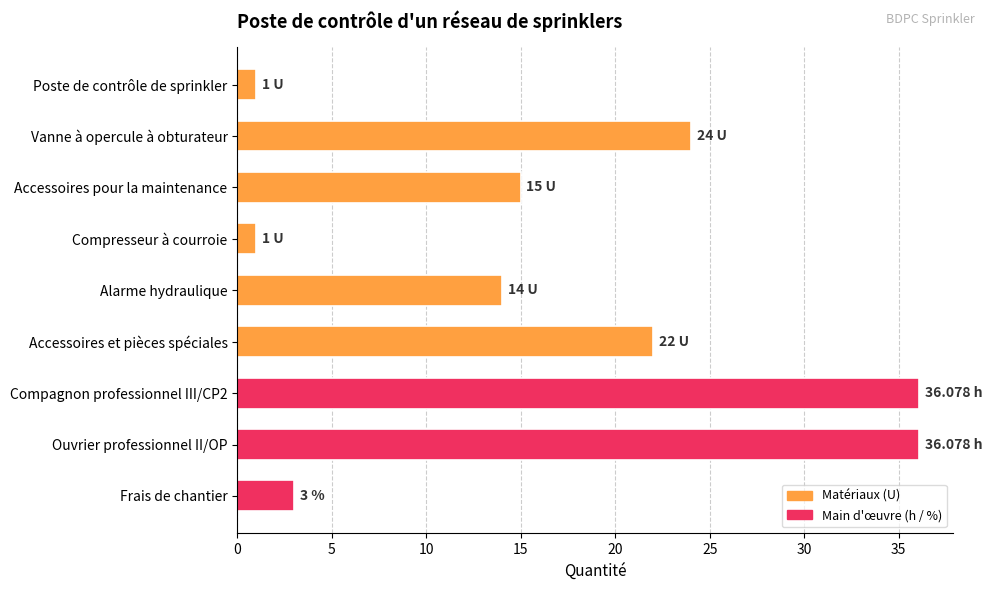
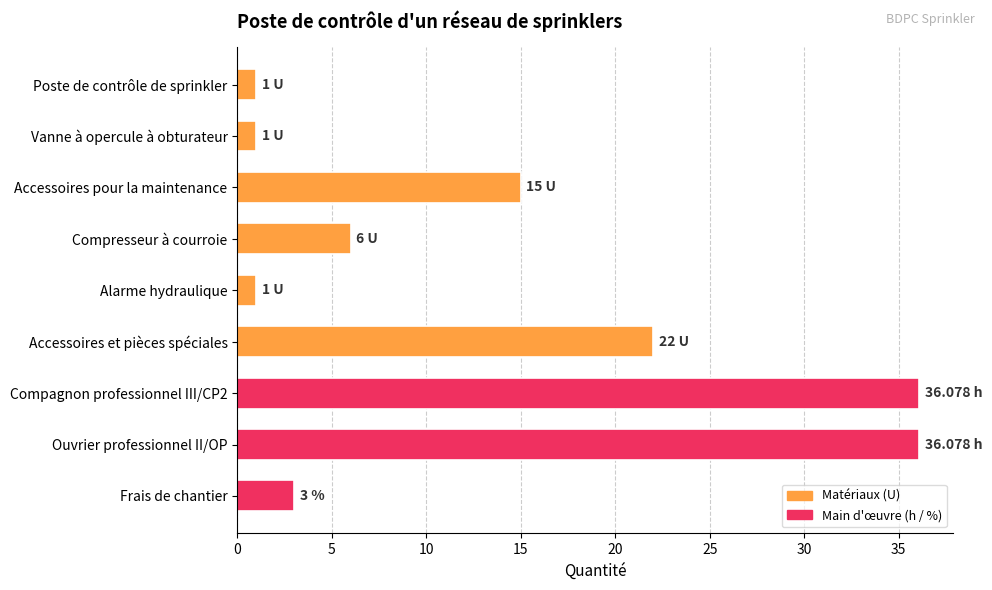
Vanne à opercule à obturateur: 24 -> 1
Compresseur à courroie: 1 -> 6
Alarme hydraulique: 14 -> 1
